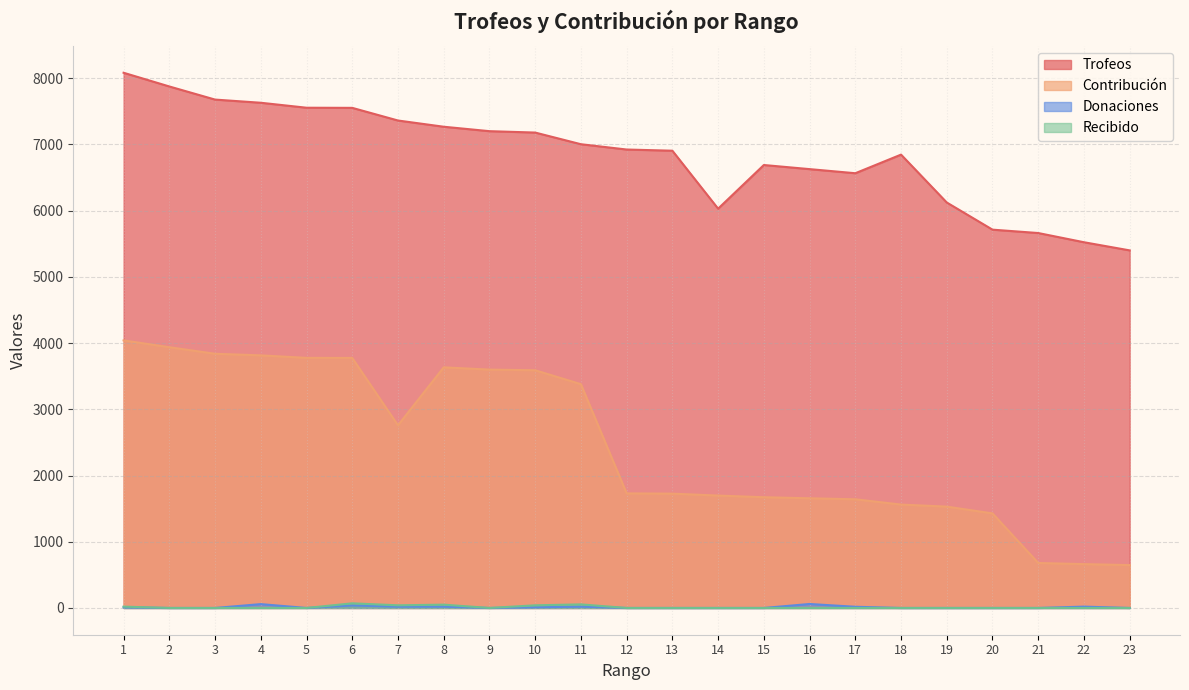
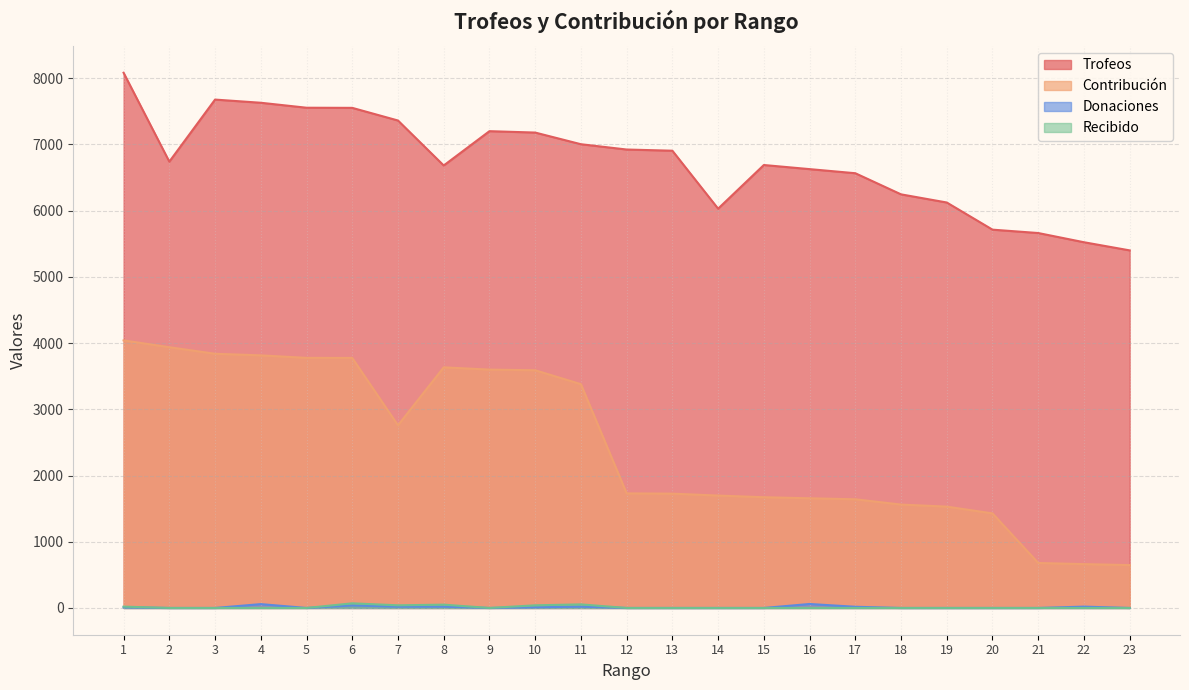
Trofeos, 2: 7900 -> 6700
Trofeos, 8: 7300 -> 6700
Trofeos, 18: 6800 -> 6200
